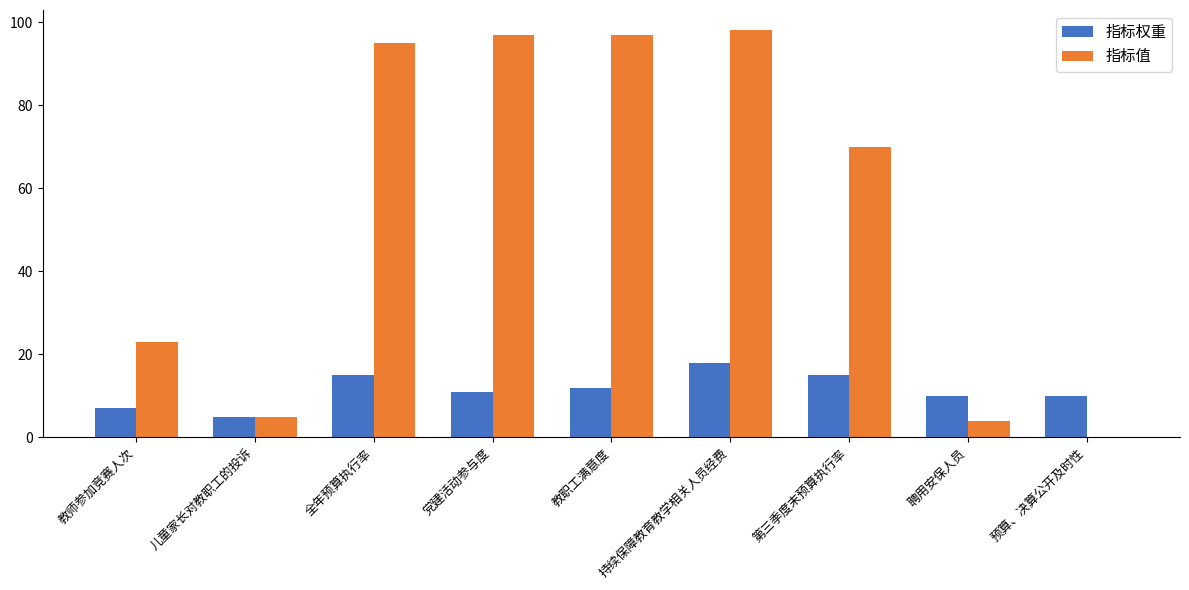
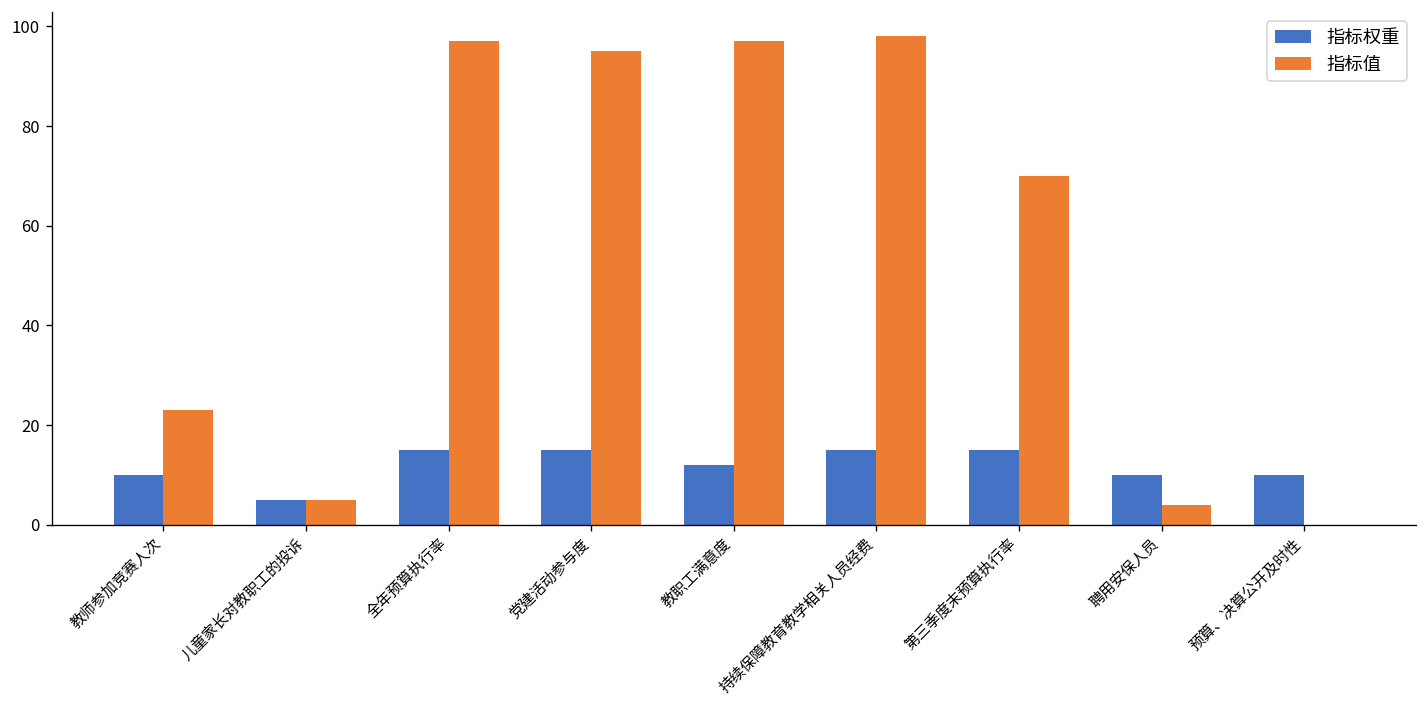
指标权重, 教师参加竞赛人次: 7 -> 10
指标值, 全年预算执行率: 95 -> 97
指标权重, 党建活动参与度: 11 -> 15
指标值, 党建活动参与度: 97 -> 95
指标权重, 持续保障教育教学相关人员经费: 18 -> 15
